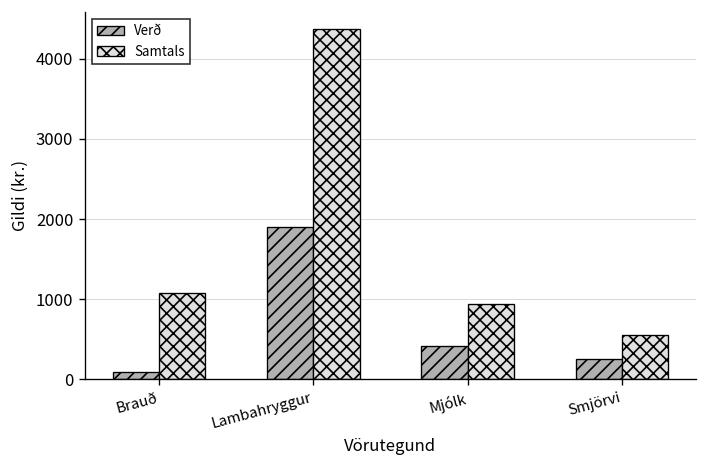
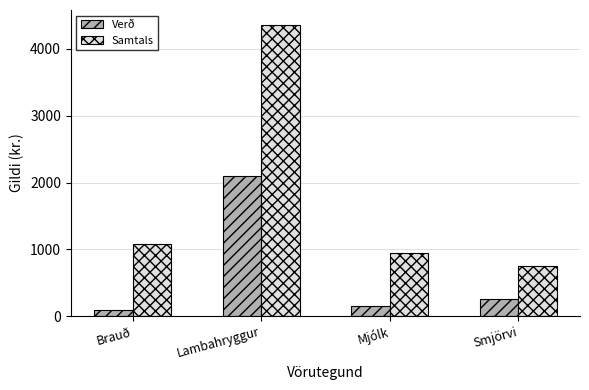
Verð, Lambahryggur: 1900 -> 2100
Verð, Mjólk: 400 -> 100
Samtals, Smjörvi: 600 -> 800
